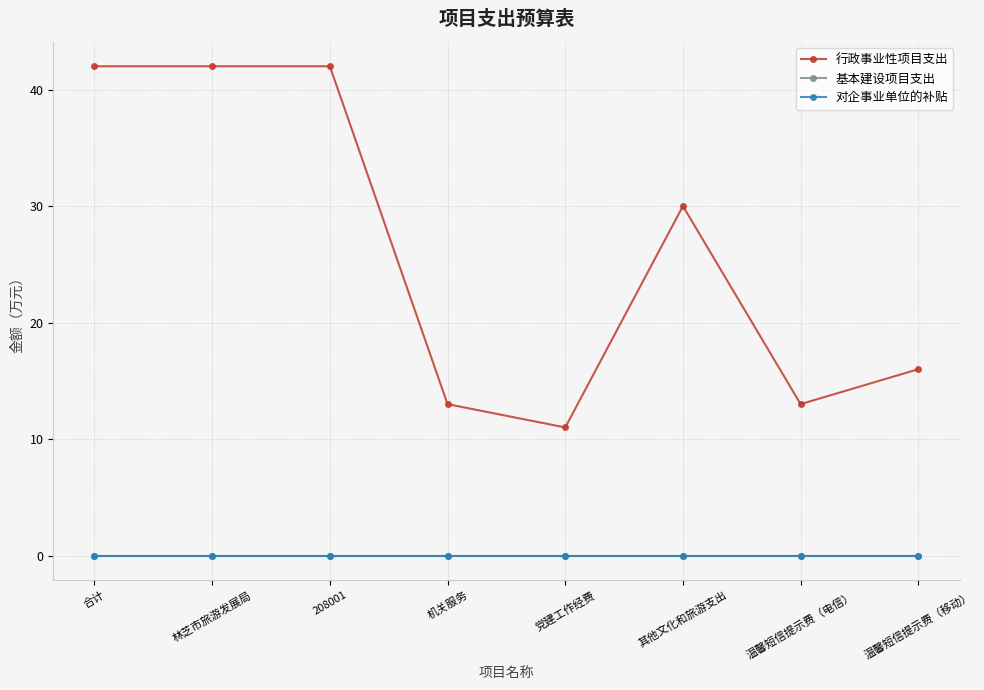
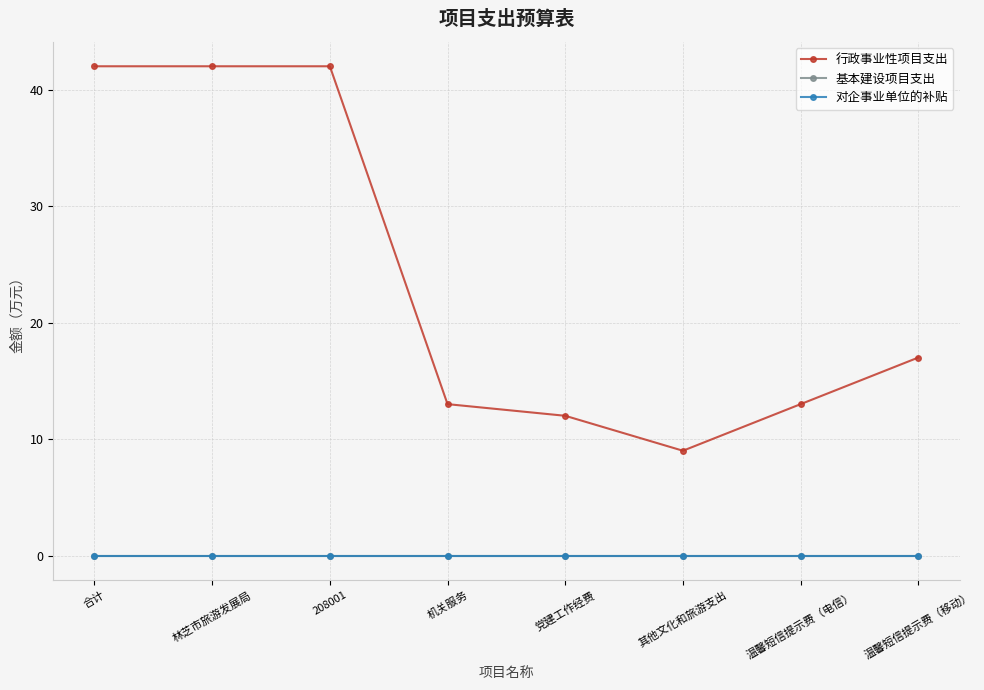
行政事业性项目支出, 党建工作经费: 11 -> 12
行政事业性项目支出, 其他文化和旅游支出: 30 -> 9
行政事业性项目支出, 温馨短信提示费（移动）: 16 -> 17
